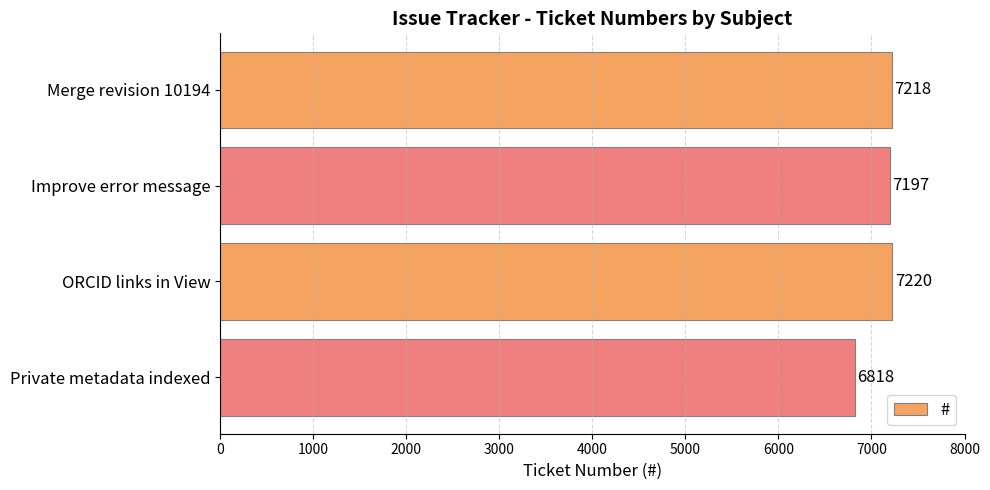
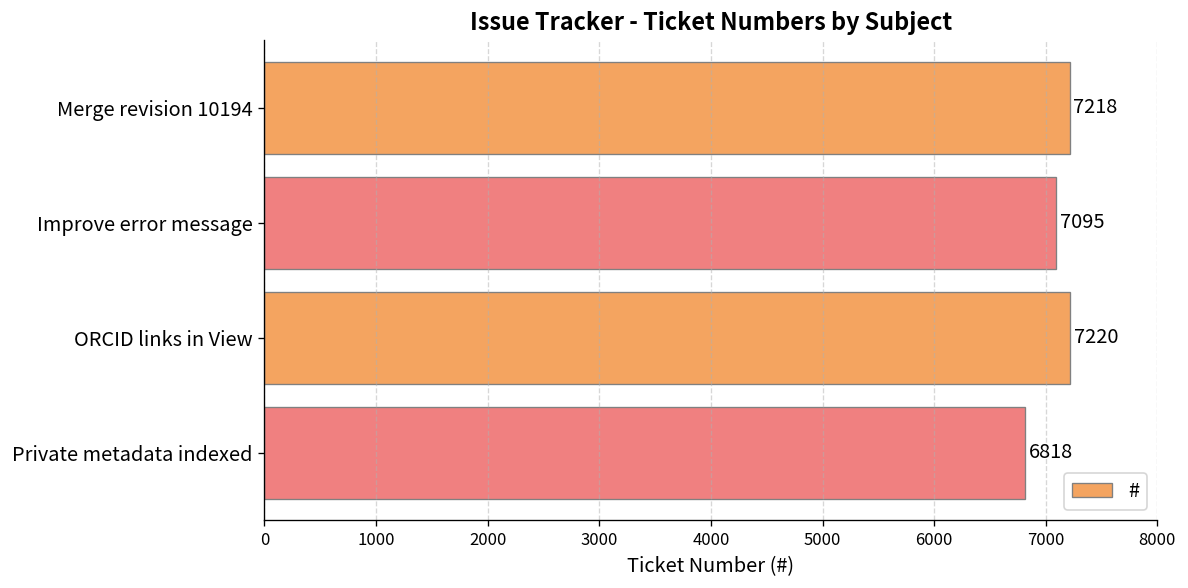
Improve error message: 7197 -> 7095
